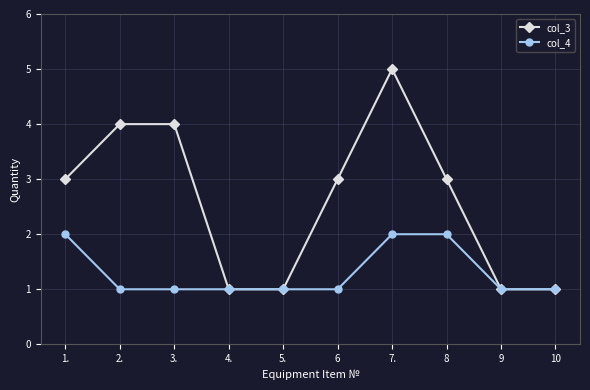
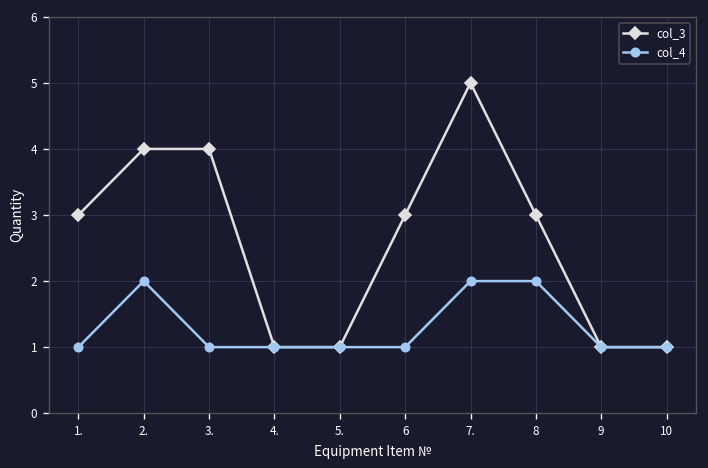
col_4, 1.: 2 -> 1
col_4, 2.: 1 -> 2
